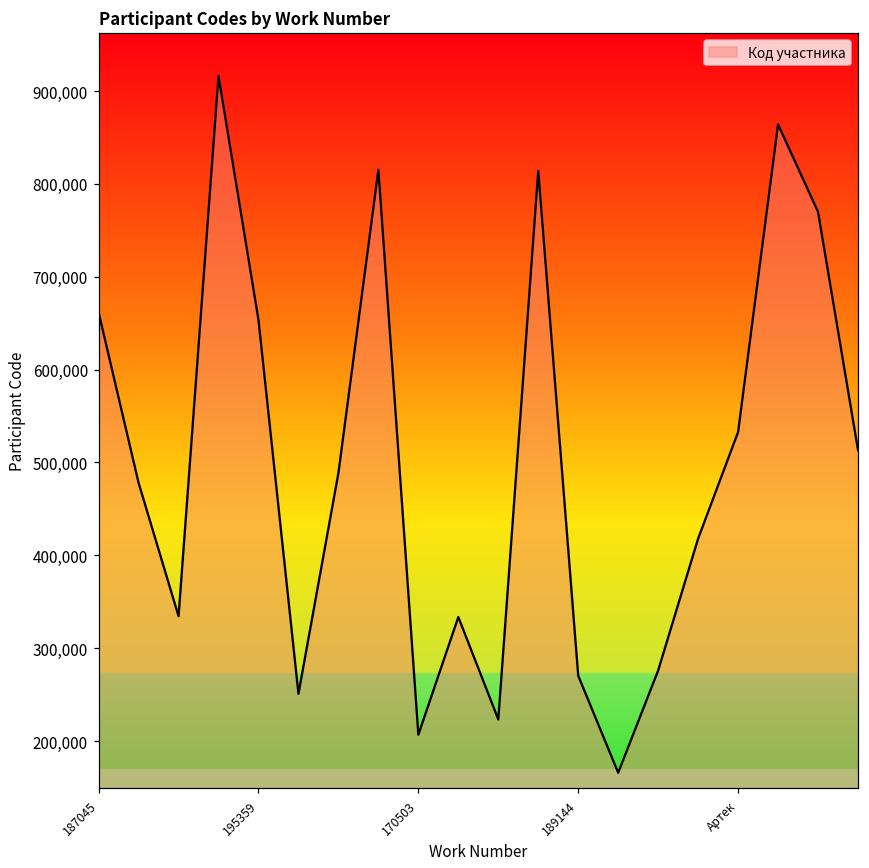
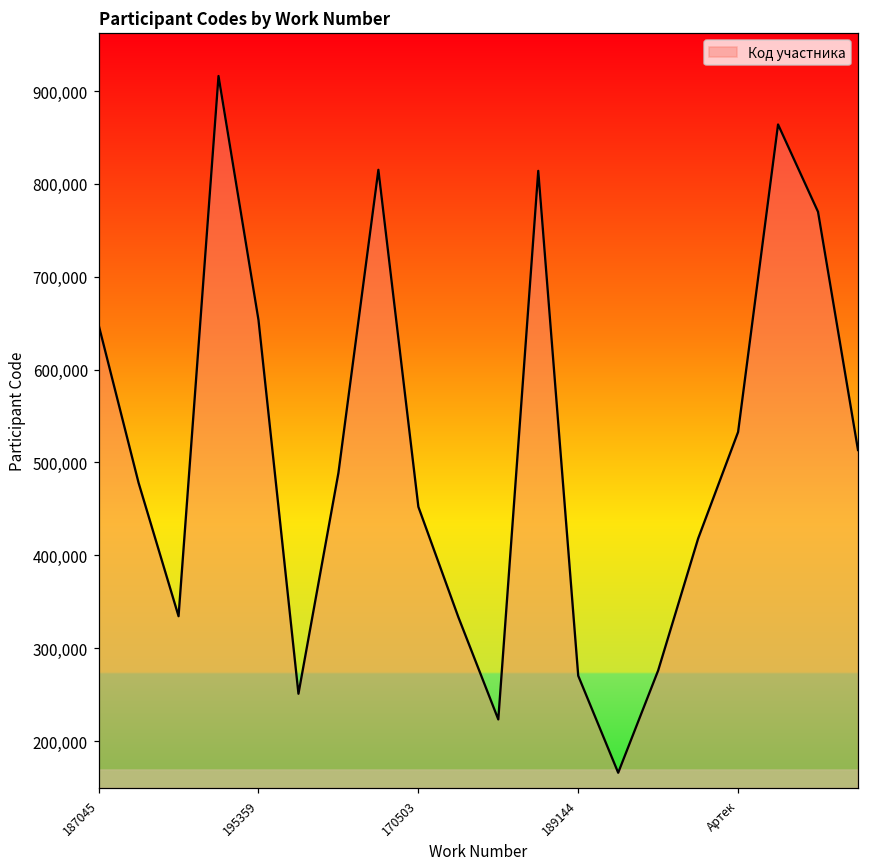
187045: 660,000 -> 650,000
170503: 210,000 -> 450,000
